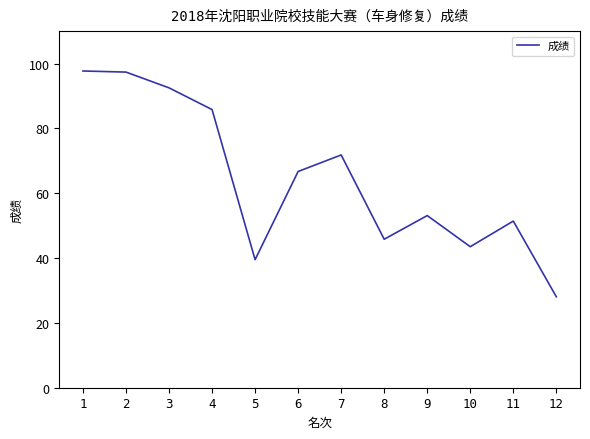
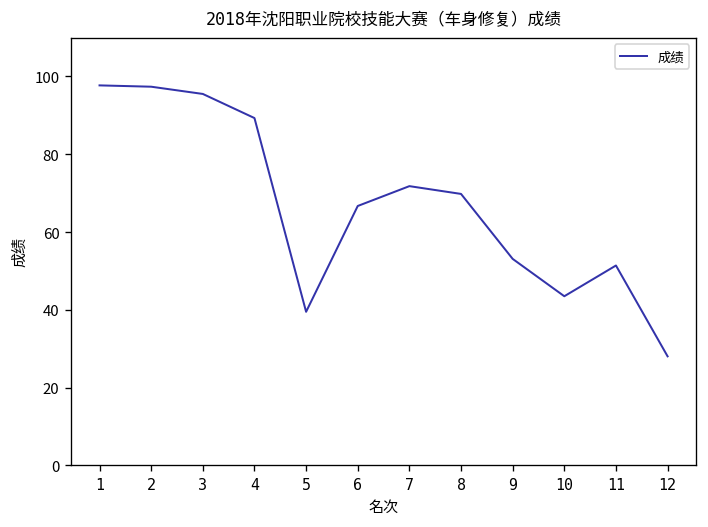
3: 93 -> 96
4: 86 -> 89
8: 46 -> 70
